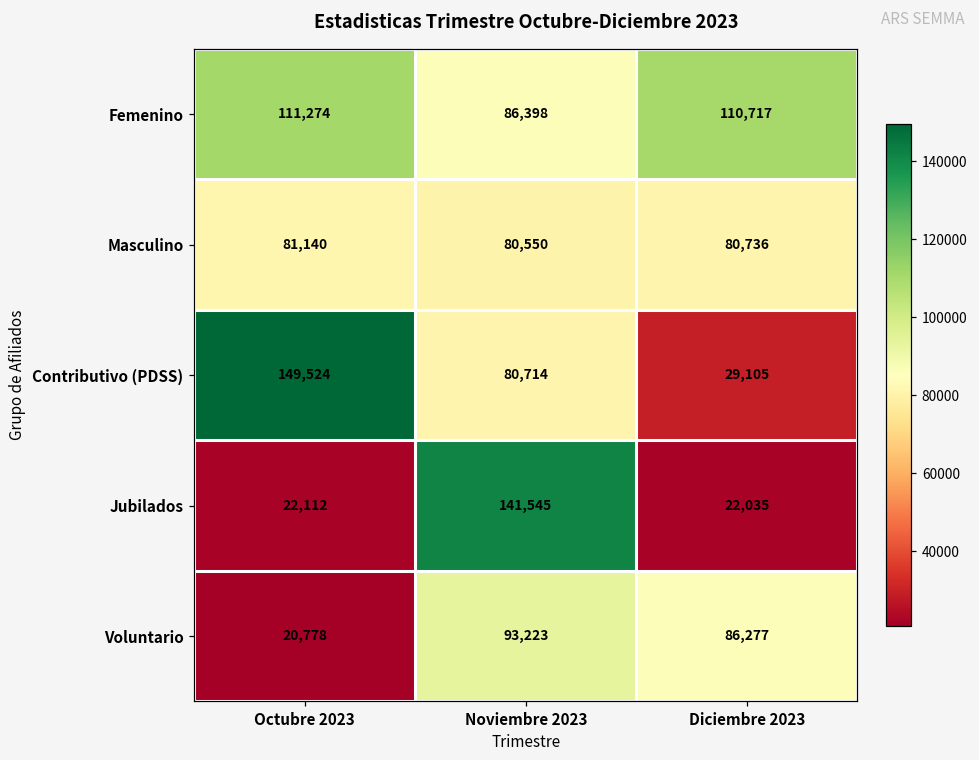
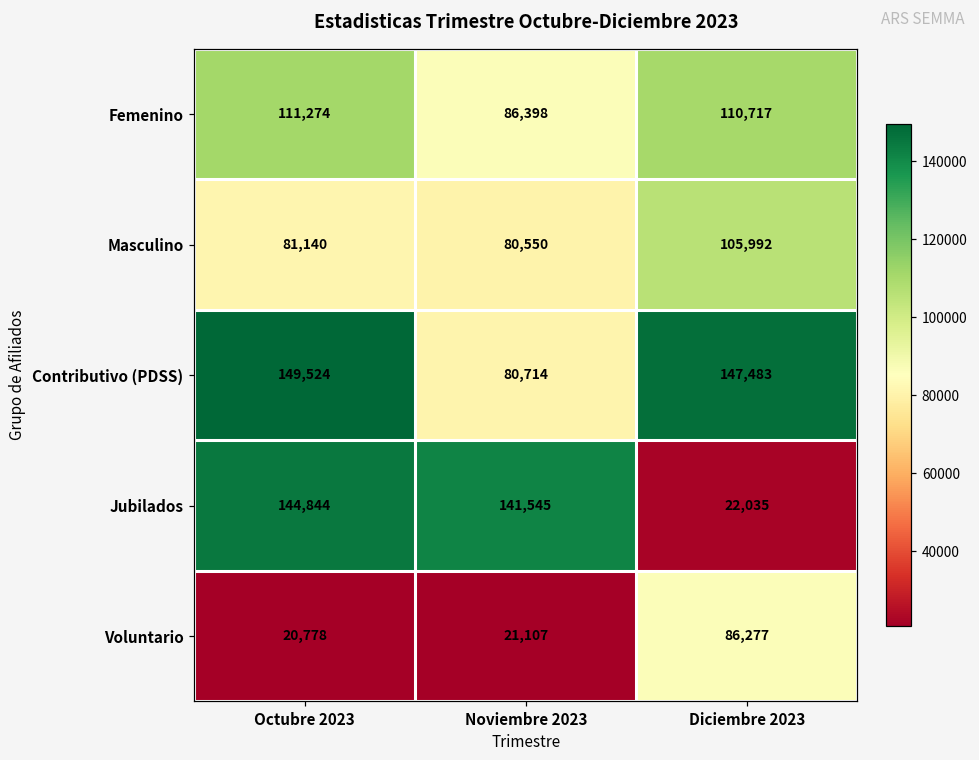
Masculino, Diciembre 2023: 80,736 -> 105,992
Contributivo (PDSS), Diciembre 2023: 29,105 -> 147,483
Jubilados, Octubre 2023: 22,112 -> 144,844
Voluntario, Noviembre 2023: 93,223 -> 21,107
